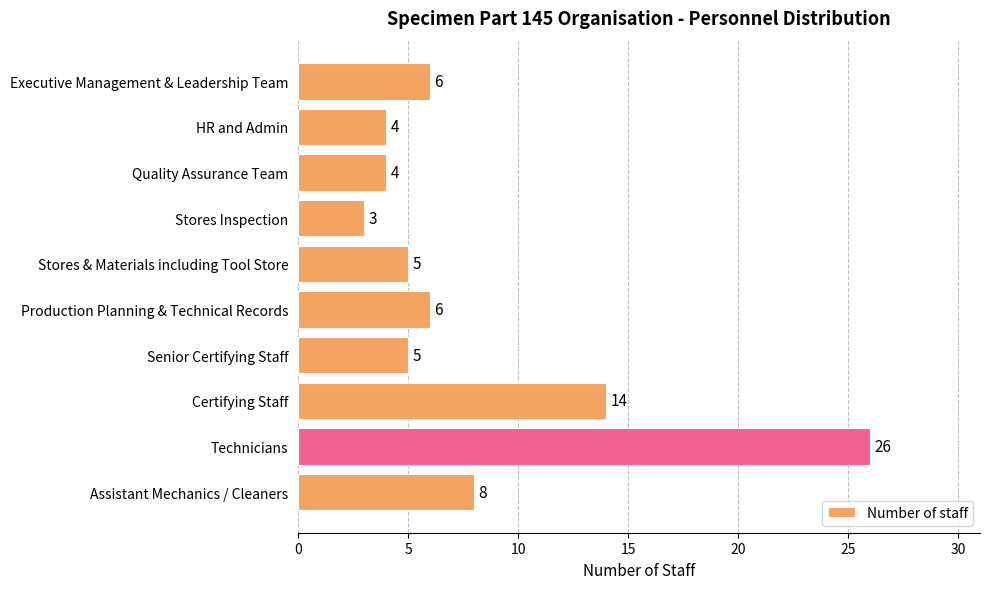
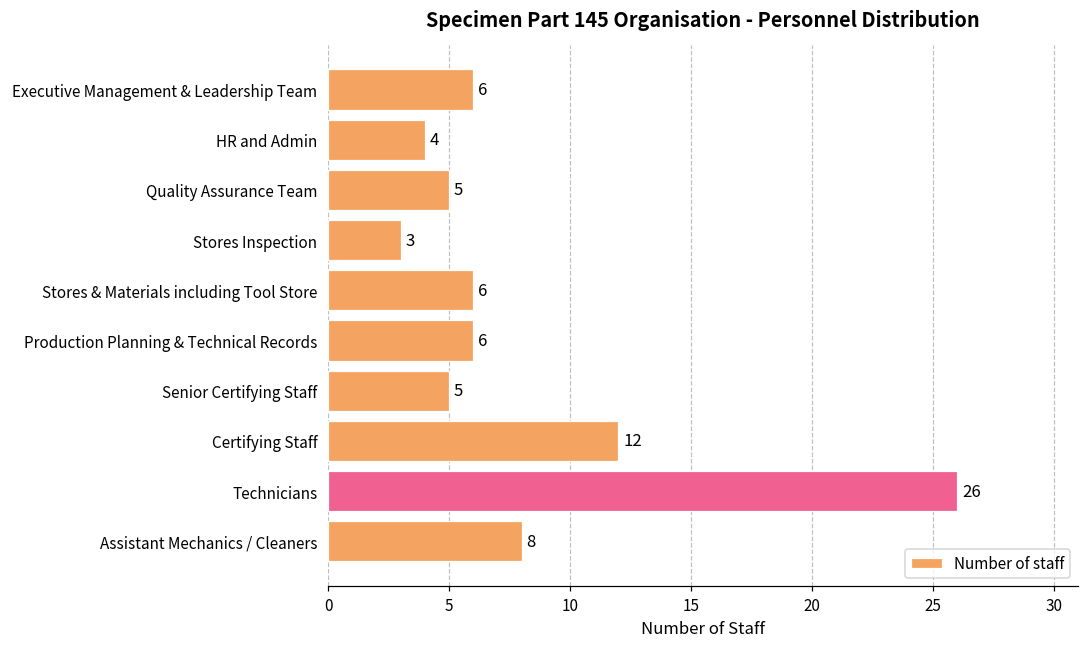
Quality Assurance Team: 4 -> 5
Stores & Materials including Tool Store: 5 -> 6
Certifying Staff: 14 -> 12
